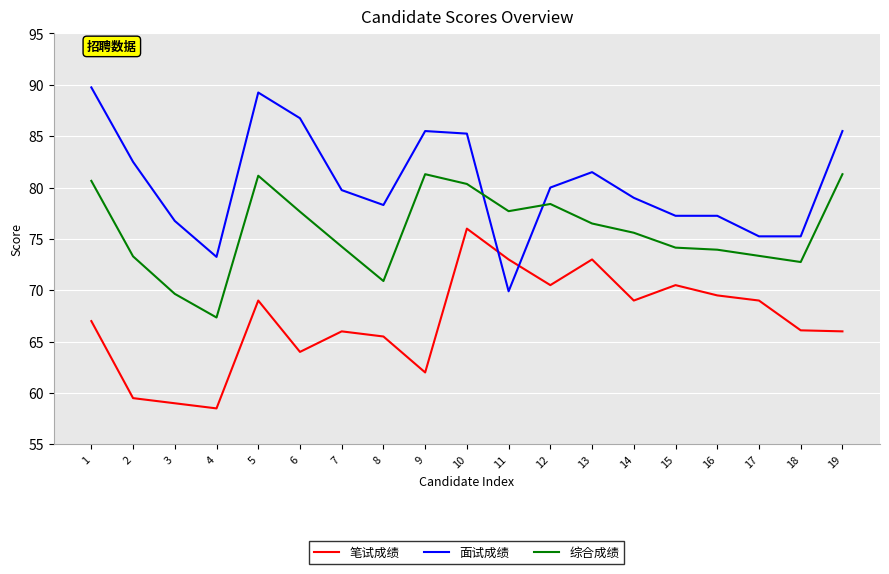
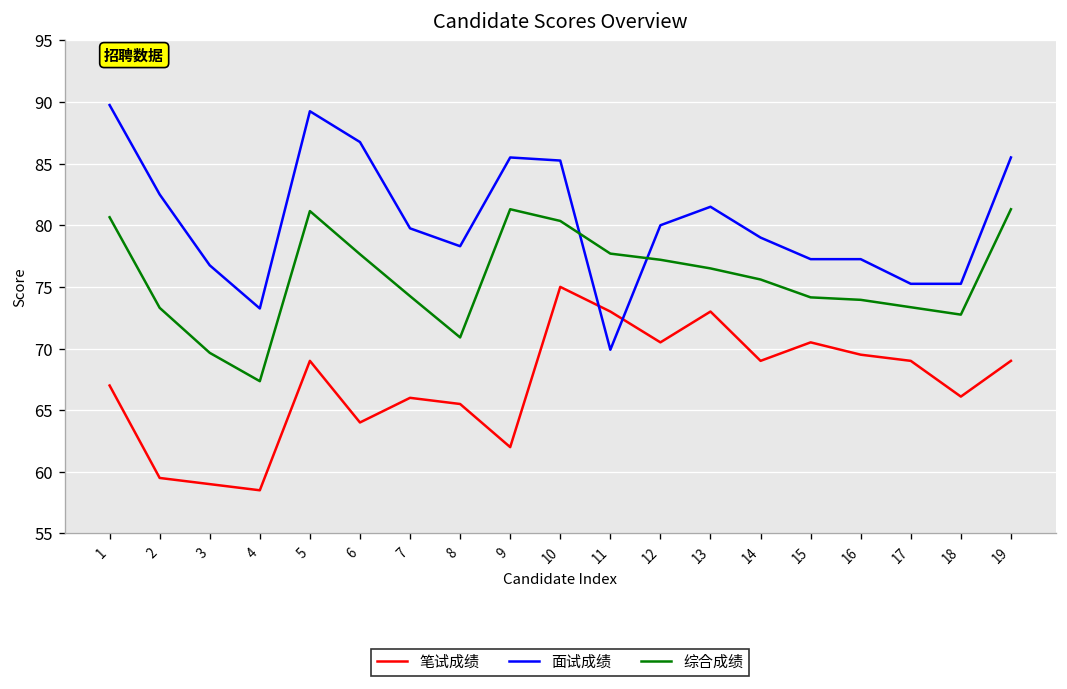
笔试成绩, 10: 76 -> 75
综合成绩, 12: 78.4 -> 77.2
笔试成绩, 19: 66 -> 69
